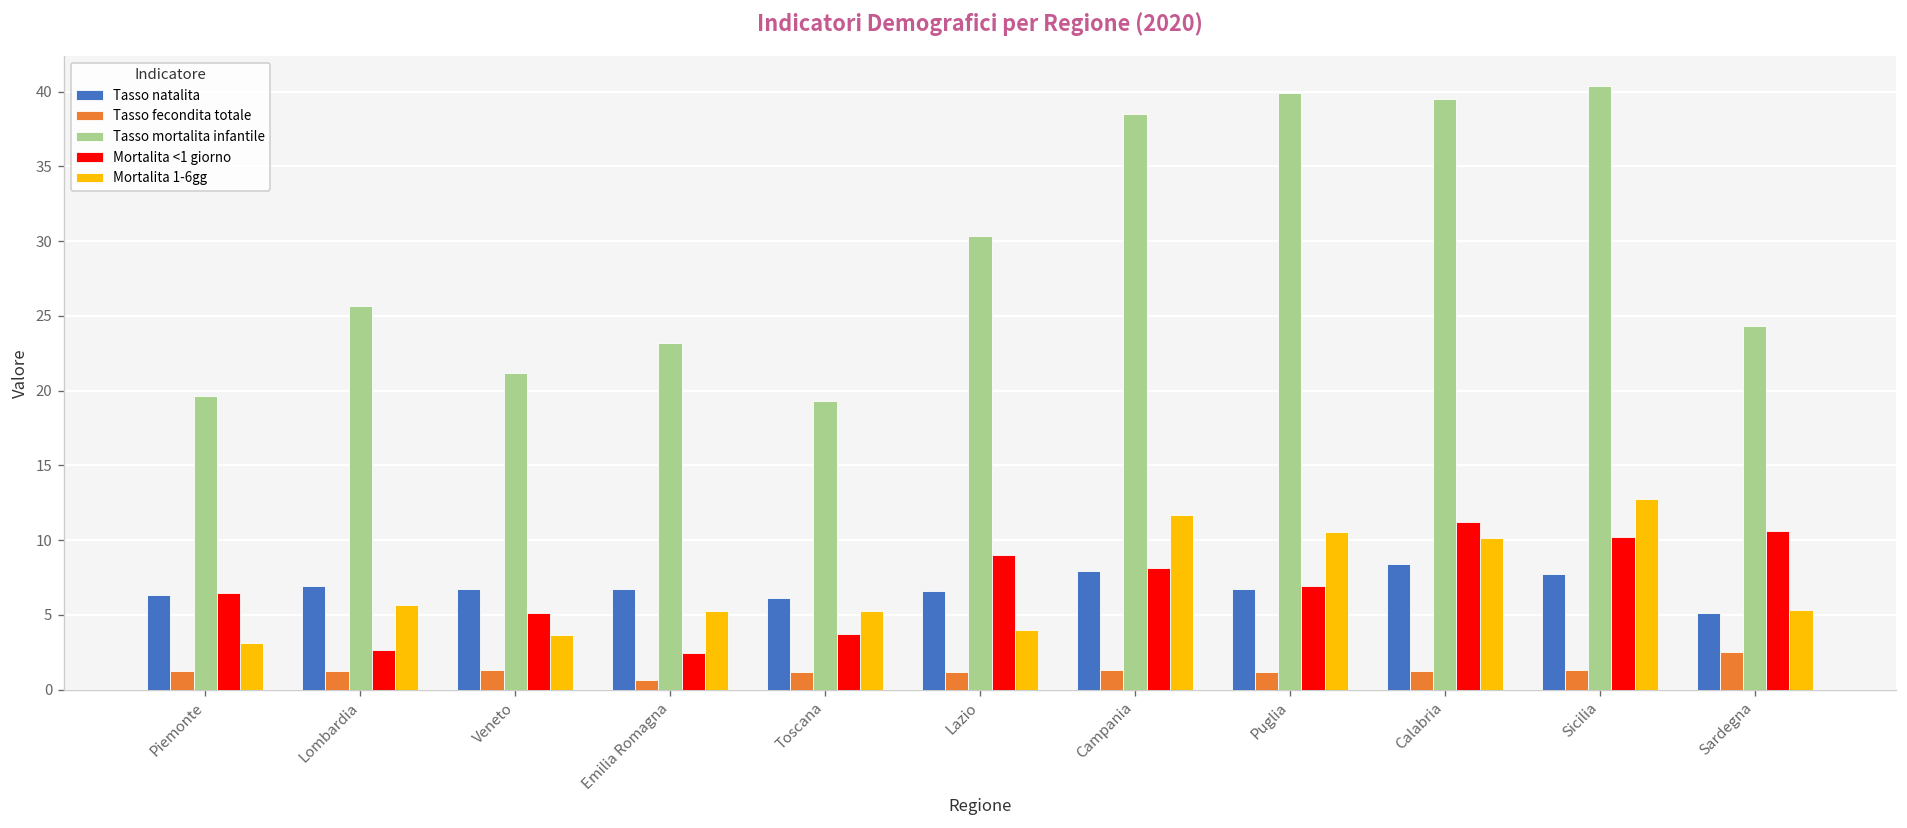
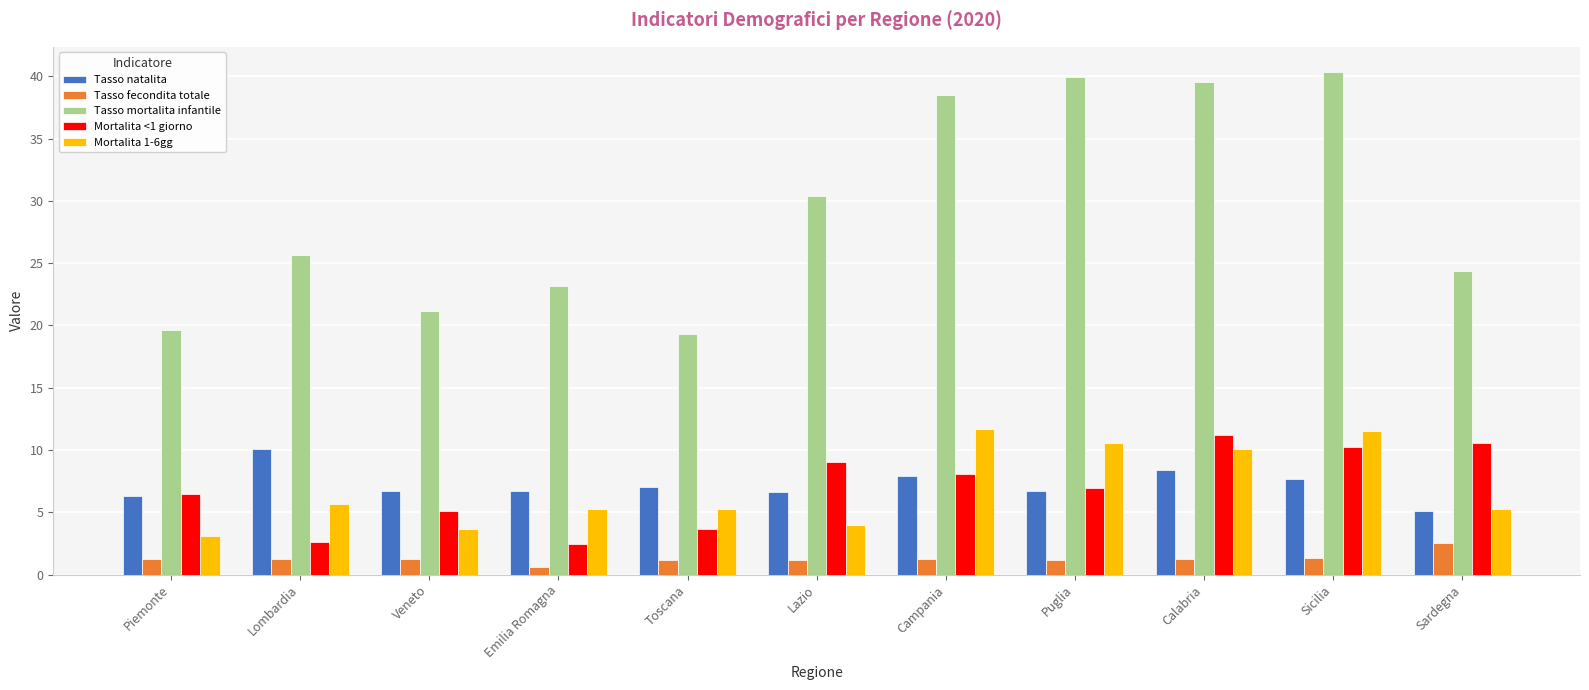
Tasso natalita, Lombardia: 6.9 -> 10.1
Tasso natalita, Toscana: 6.1 -> 7.0
Mortalita 1-6gg, Sicilia: 12.8 -> 11.6
